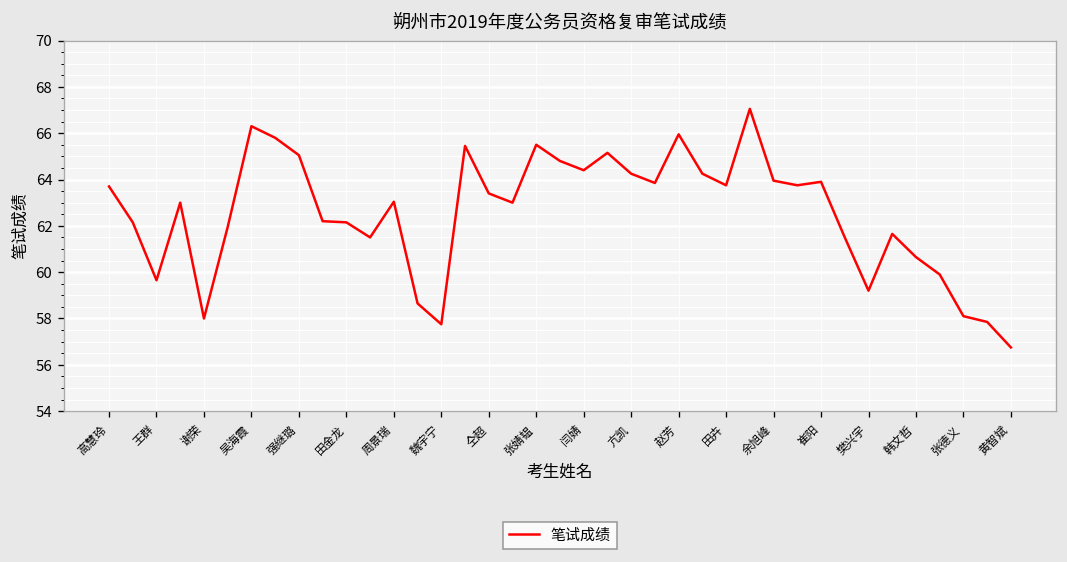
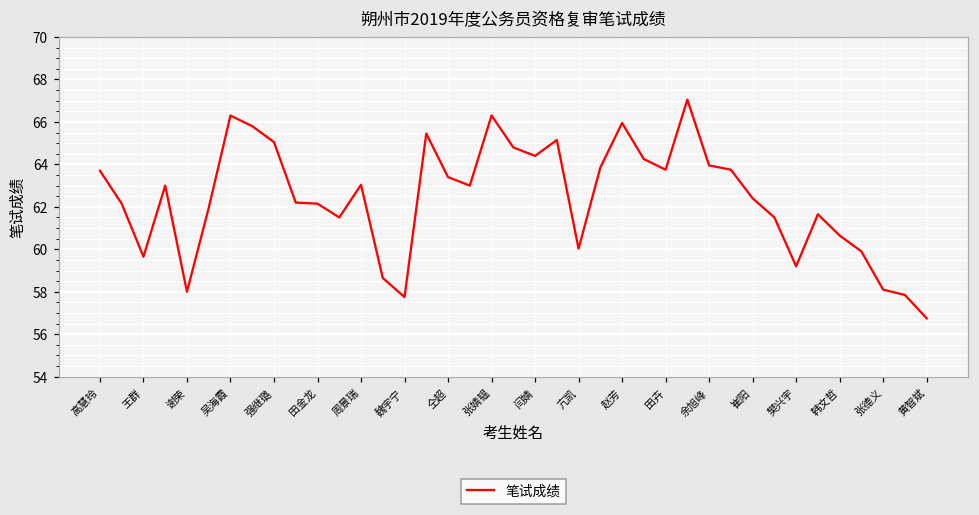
张婧韫: 65.5 -> 66.3
亢凯: 64.3 -> 60.0
崔阳: 63.9 -> 62.4
